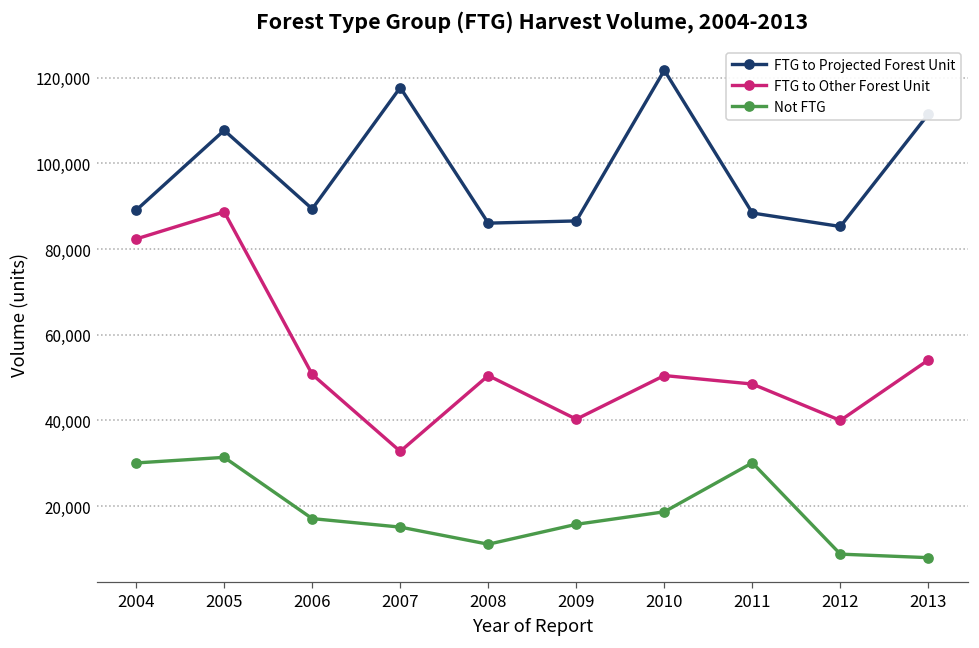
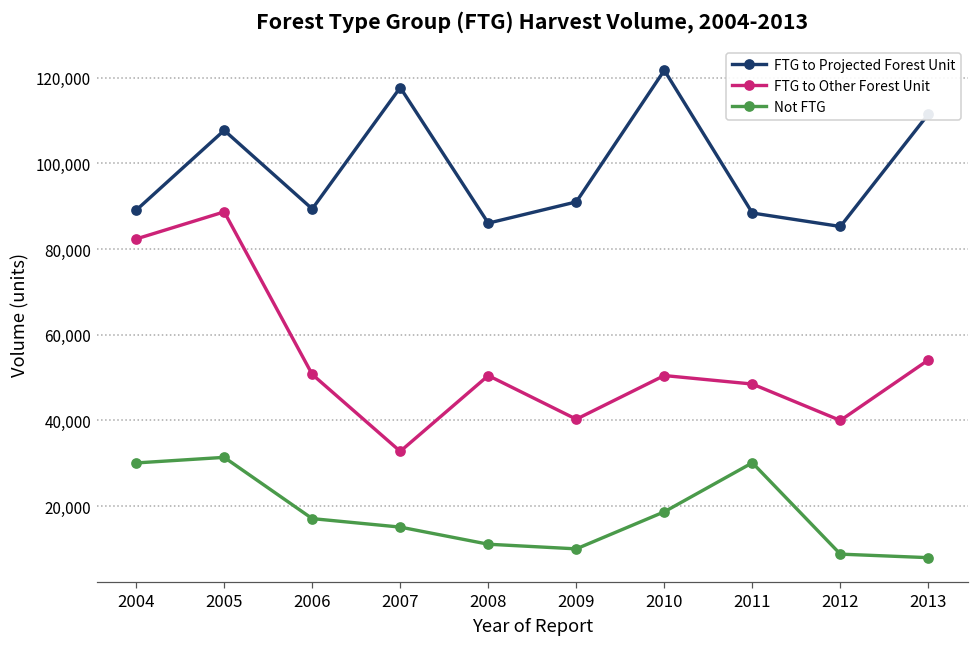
FTG to Projected Forest Unit, 2009: 87,000 -> 91,000
Not FTG, 2009: 16,000 -> 10,000
